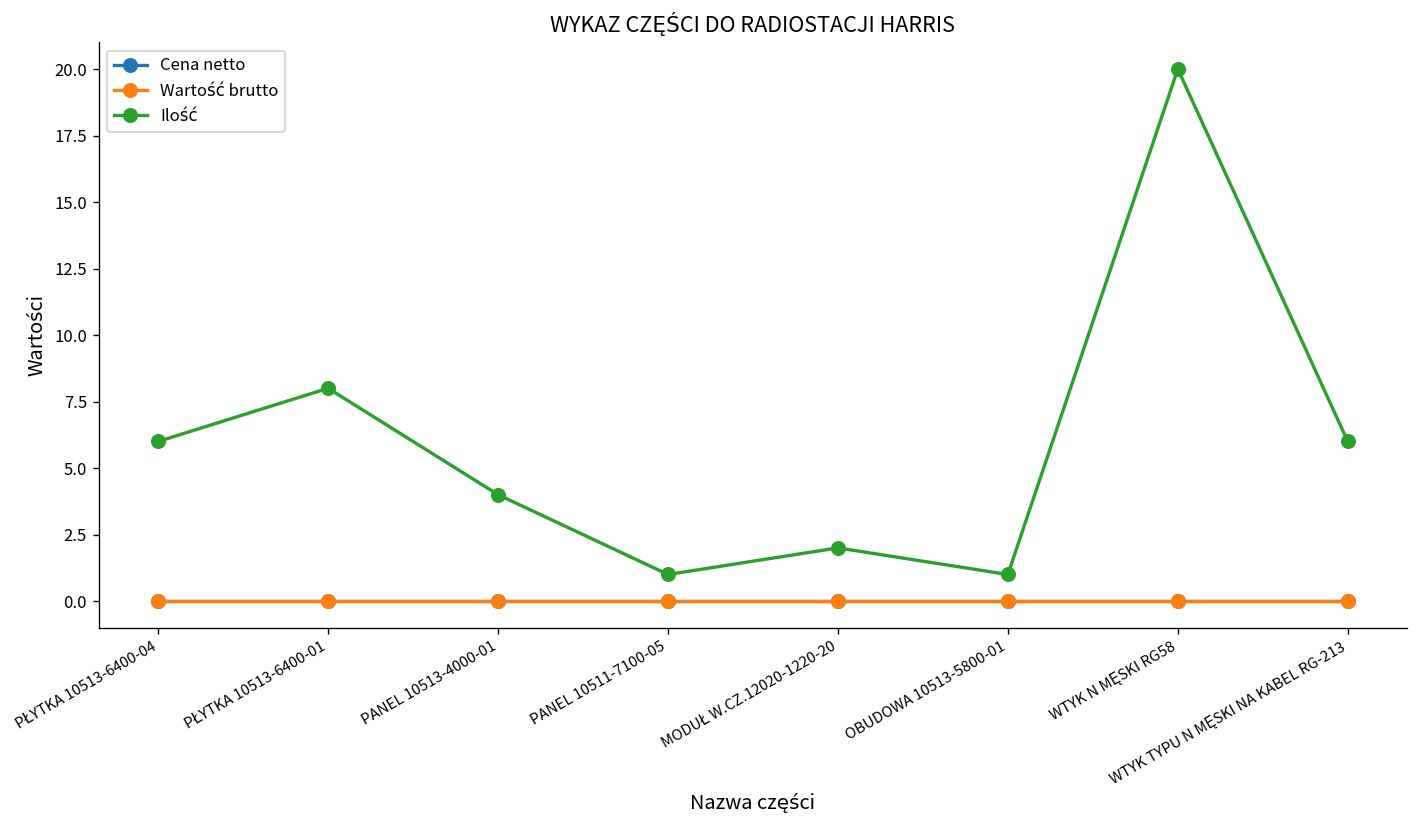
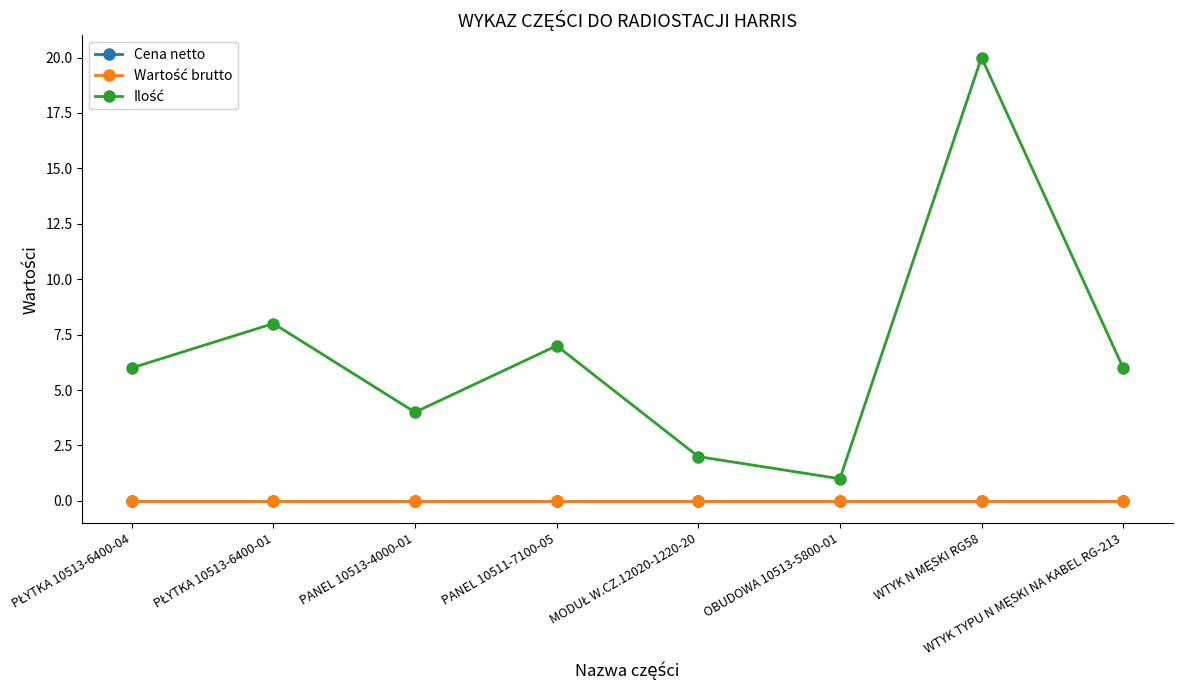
Ilość, PANEL 10511-7100-05: 1 -> 7
